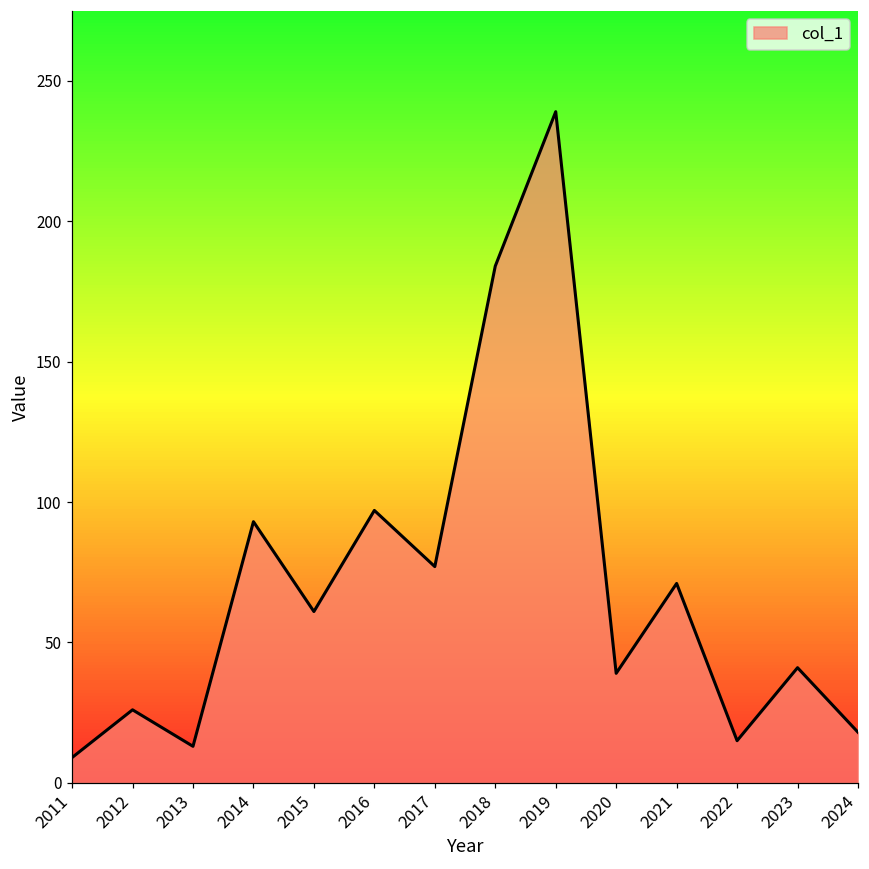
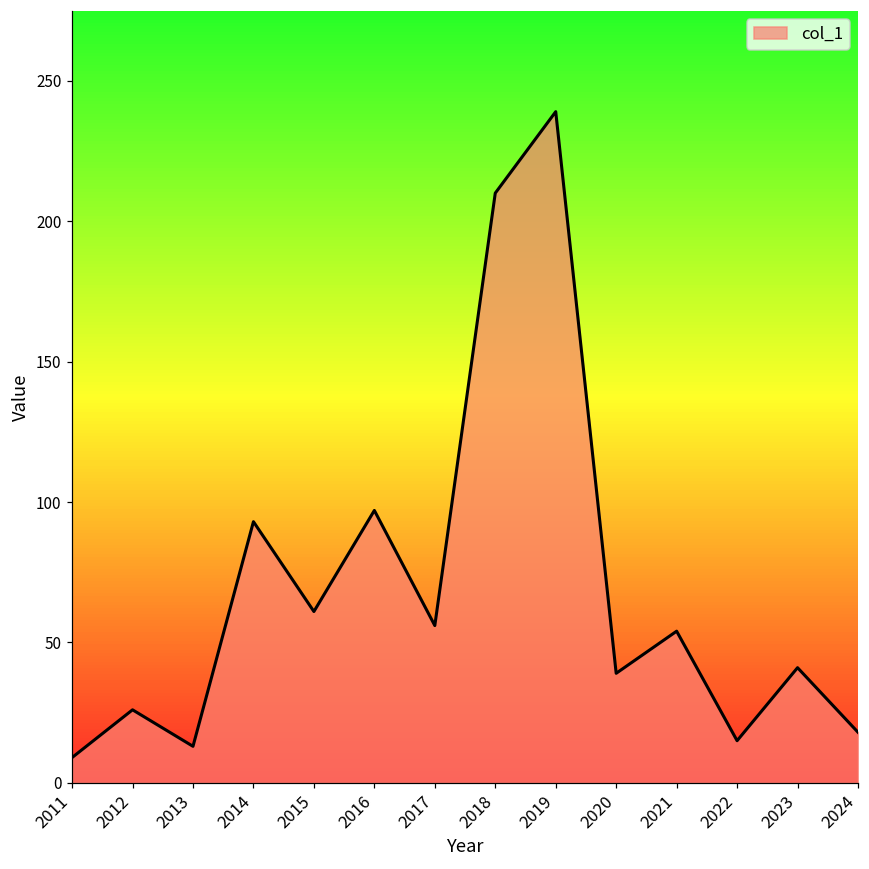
2017: 77 -> 56
2018: 184 -> 210
2021: 71 -> 54
